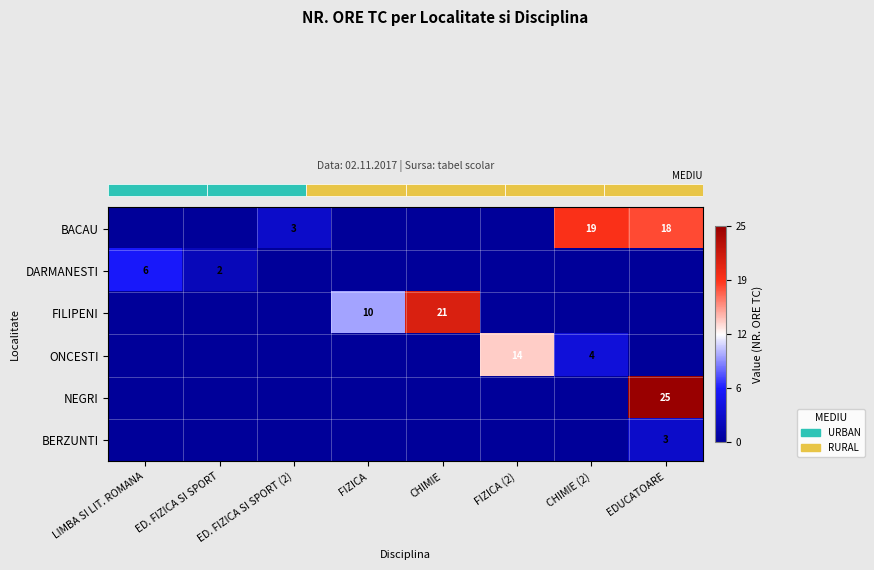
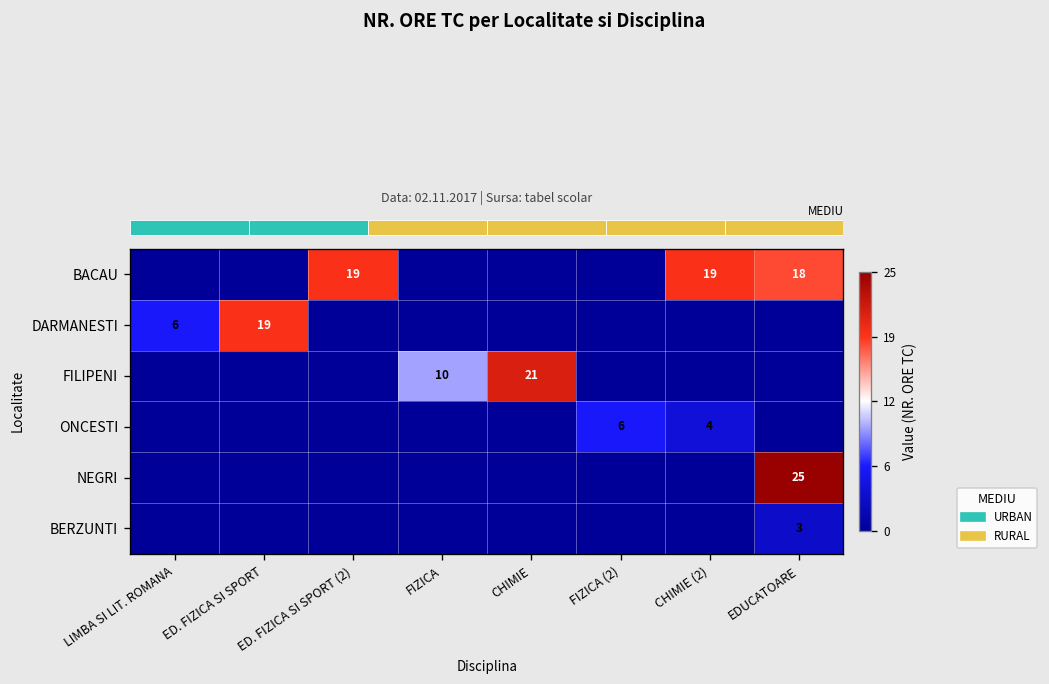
BACAU, ED. FIZICA SI SPORT (2): 3 -> 19
DARMANESTI, ED. FIZICA SI SPORT: 2 -> 19
ONCESTI, FIZICA (2): 14 -> 6
